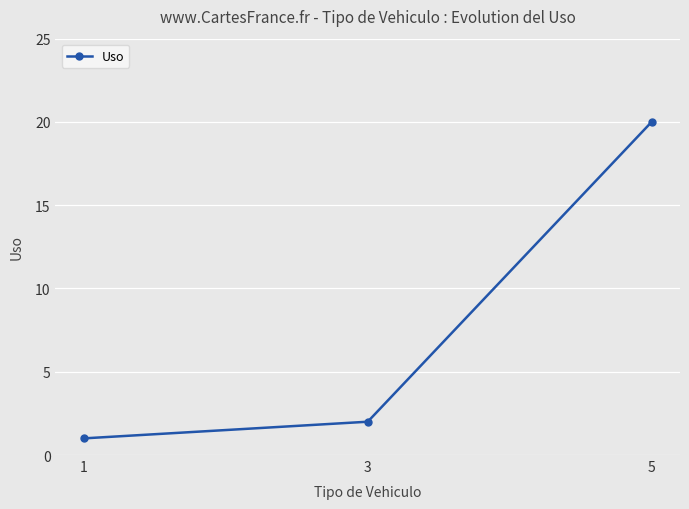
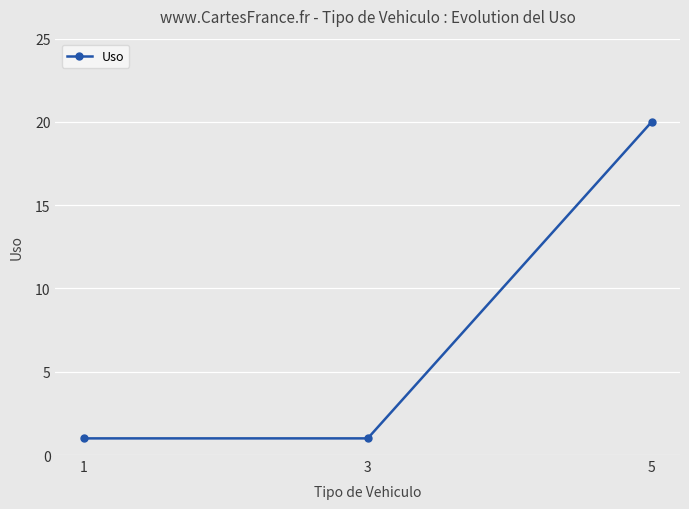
3: 2 -> 1
